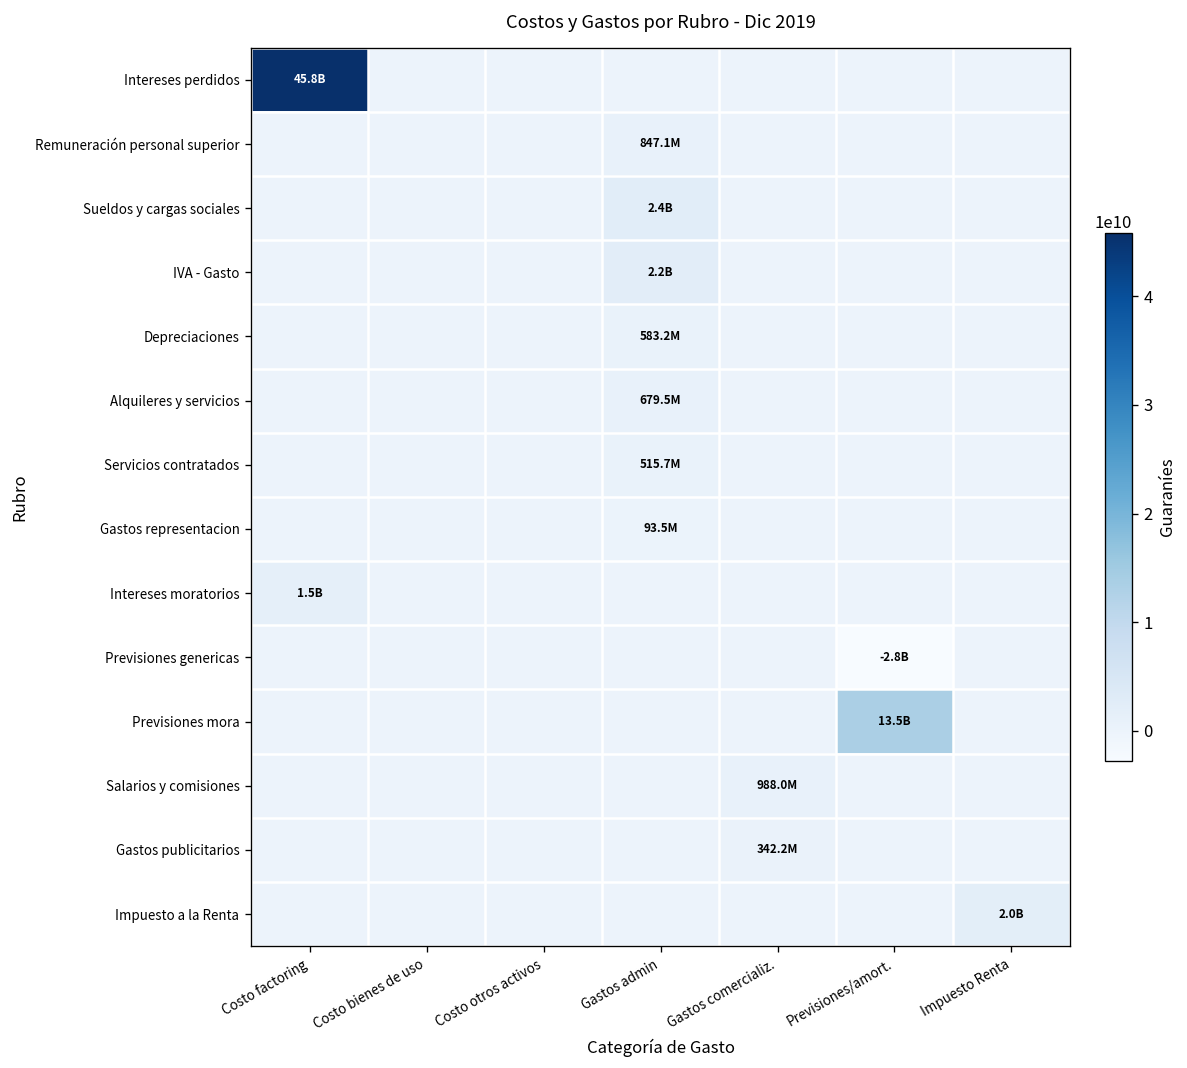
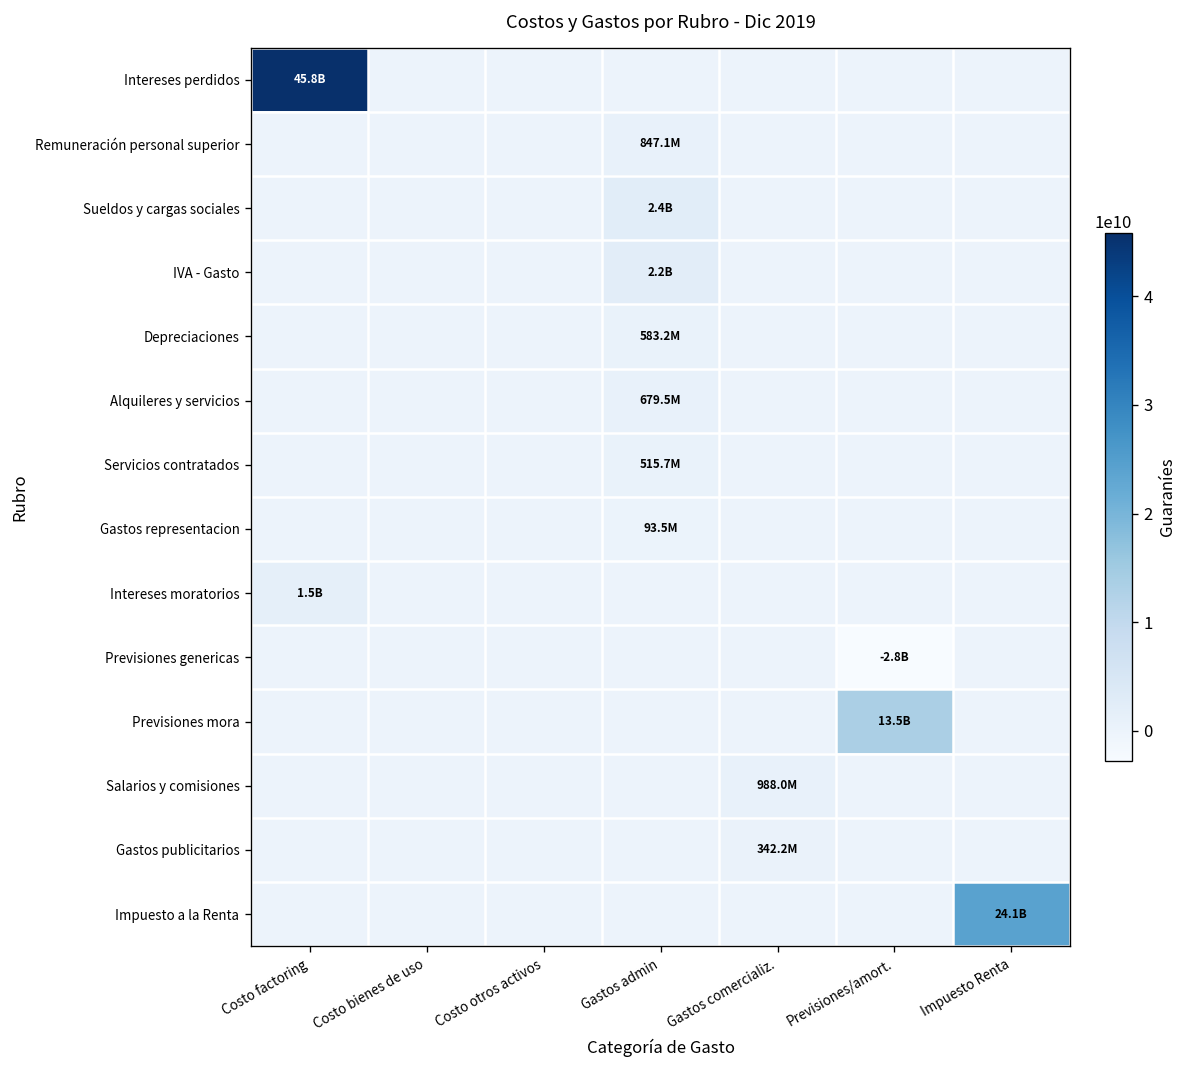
Impuesto a la Renta, Impuesto Renta: 2.0B -> 24.1B
